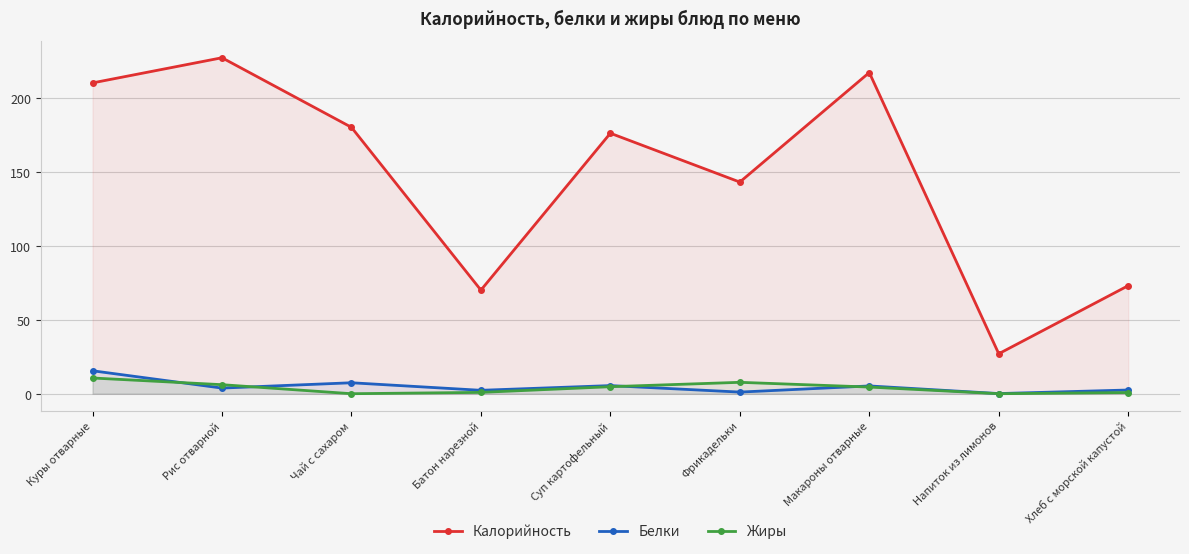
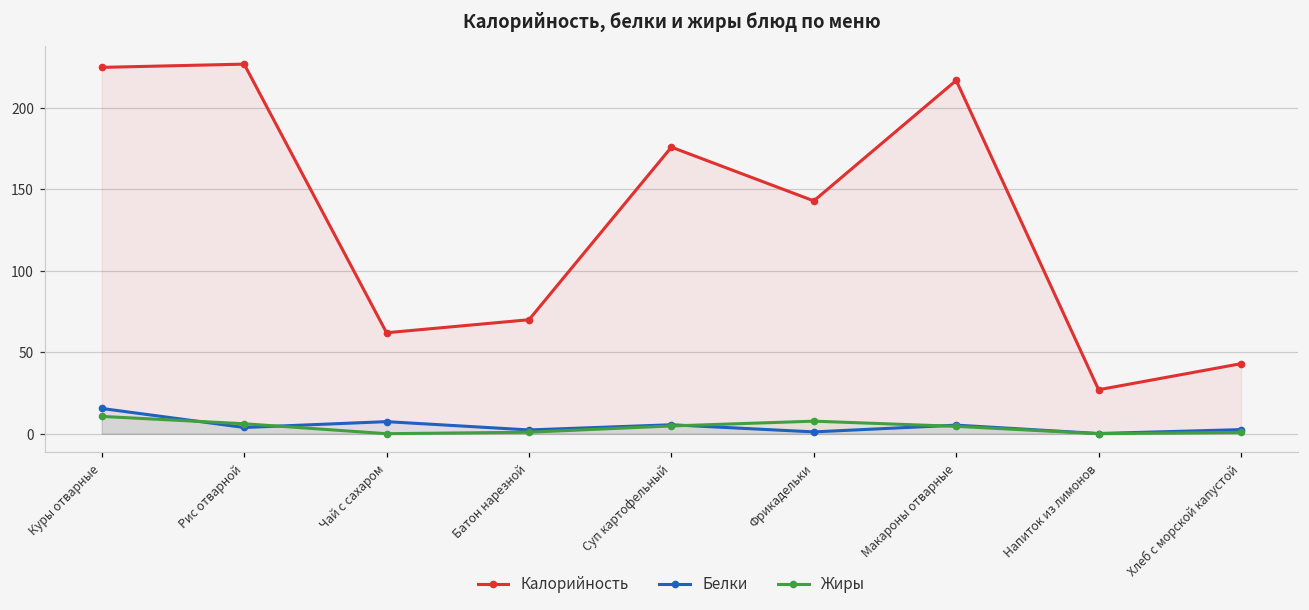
Калорийность, Куры отварные: 210 -> 225
Калорийность, Чай с сахаром: 180 -> 62
Калорийность, Хлеб с морской капустой: 73 -> 43
